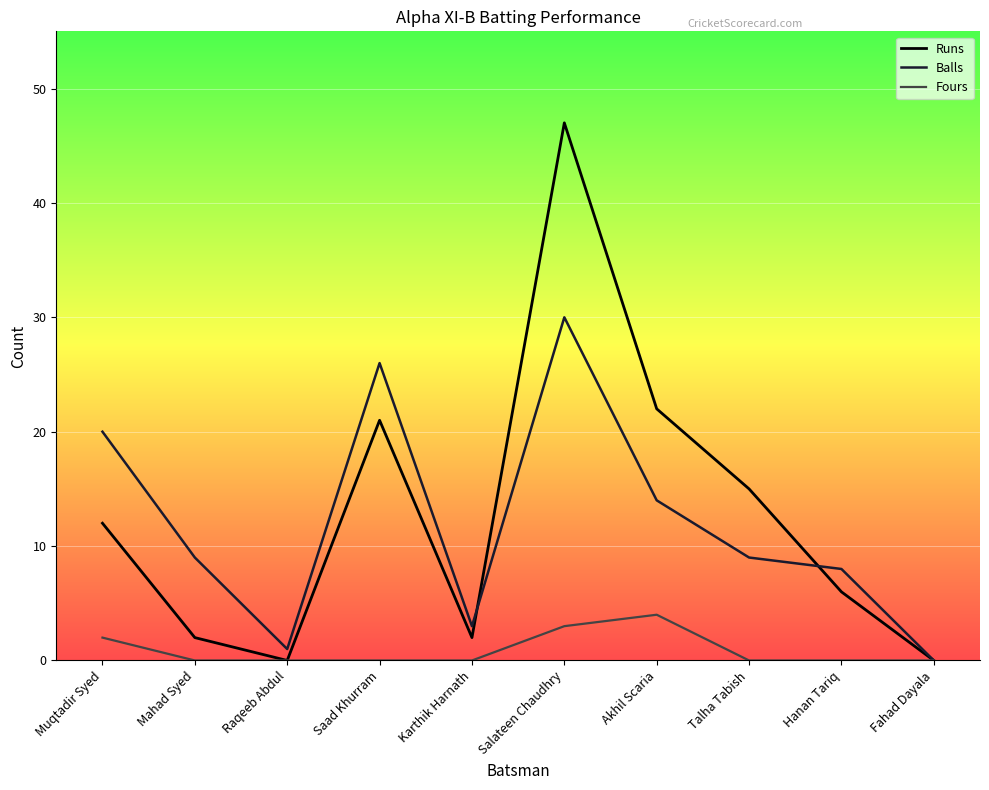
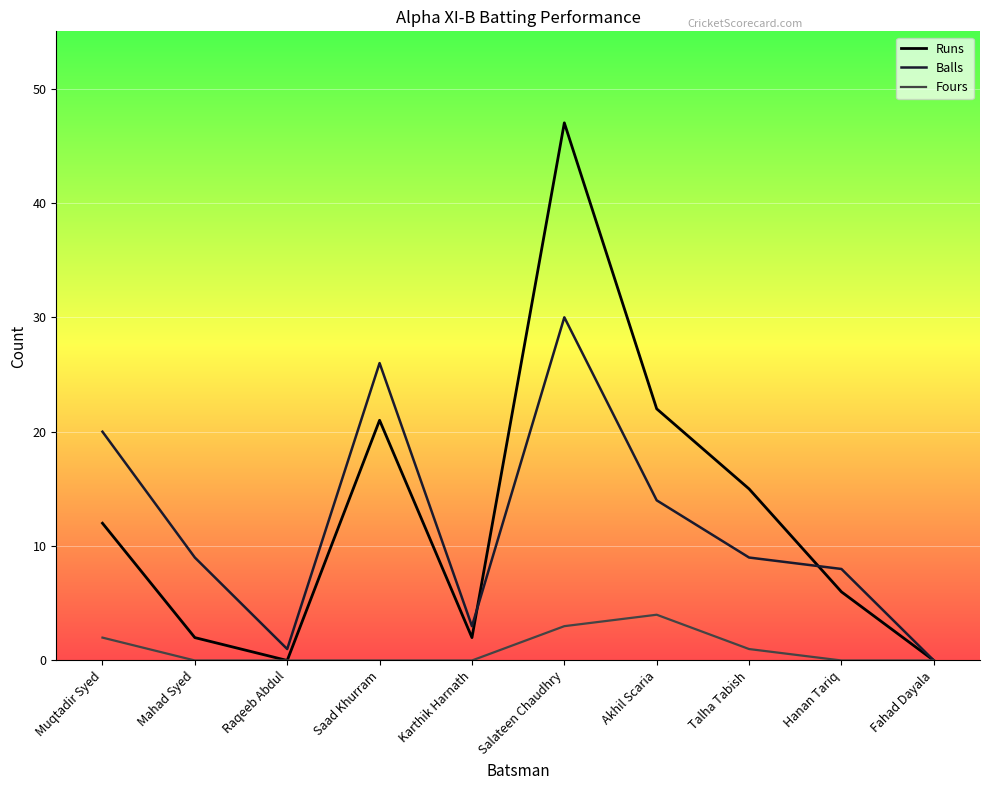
Fours, Talha Tabish: 0 -> 1
